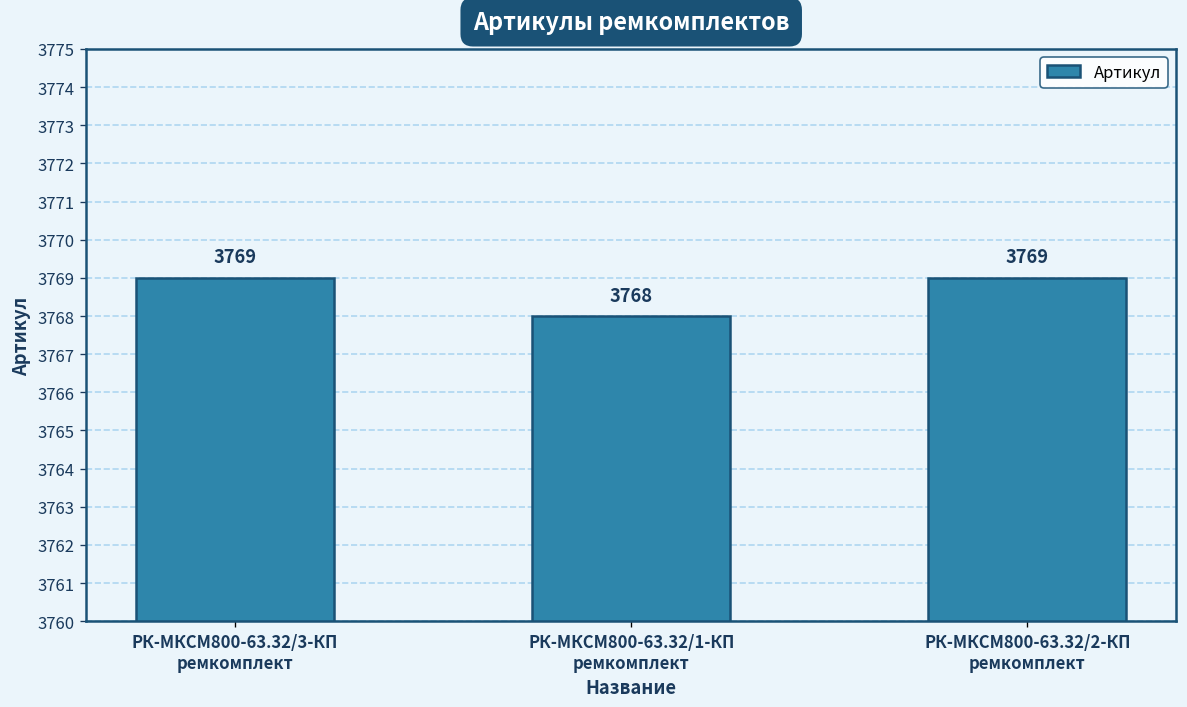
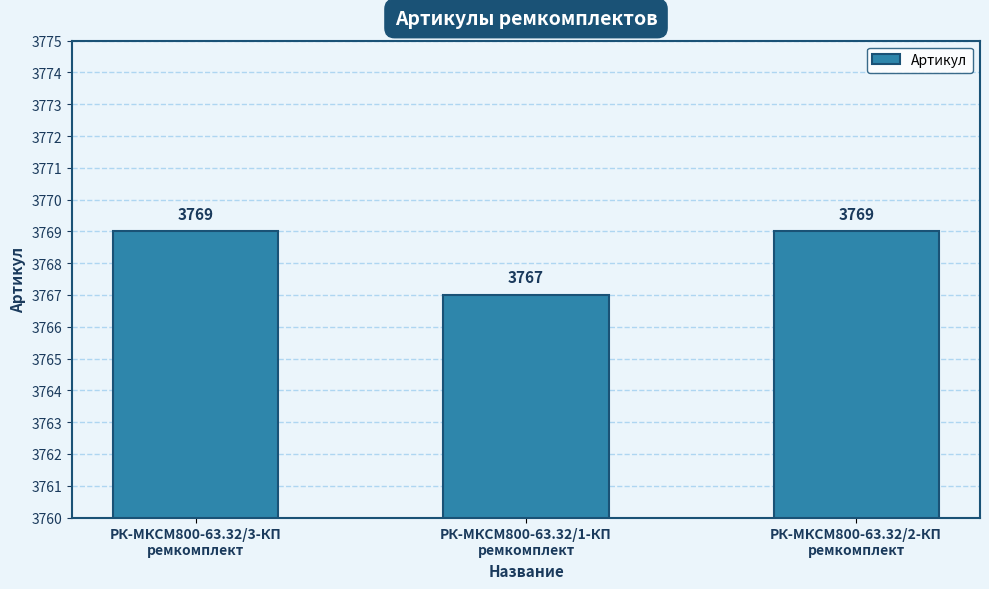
РК-МКСМ800-63.32/1-КП ремкомплект: 3768 -> 3767
